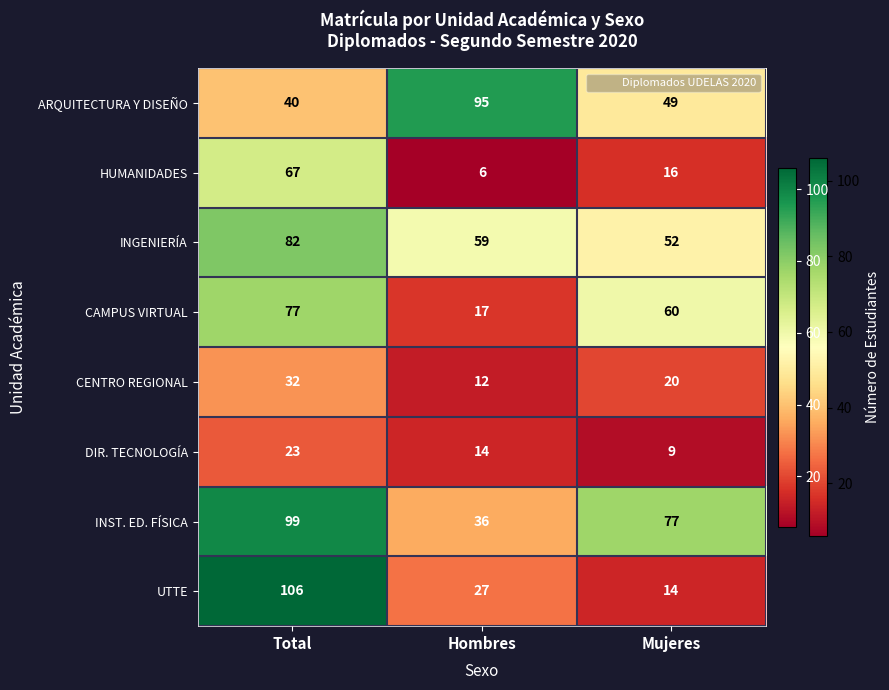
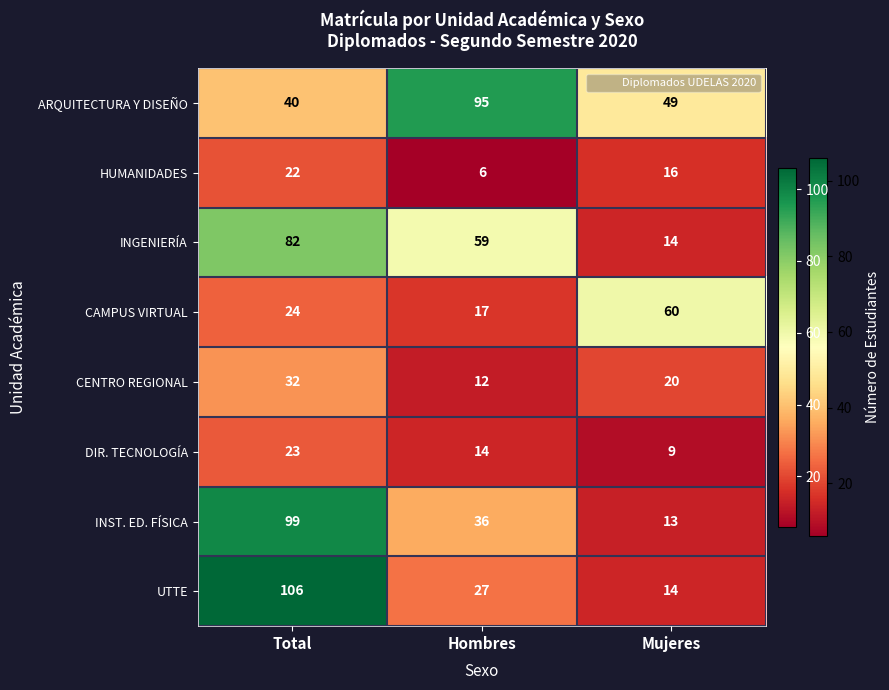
HUMANIDADES, Total: 67 -> 22
INGENIERÍA, Mujeres: 52 -> 14
CAMPUS VIRTUAL, Total: 77 -> 24
INST. ED. FÍSICA, Mujeres: 77 -> 13
